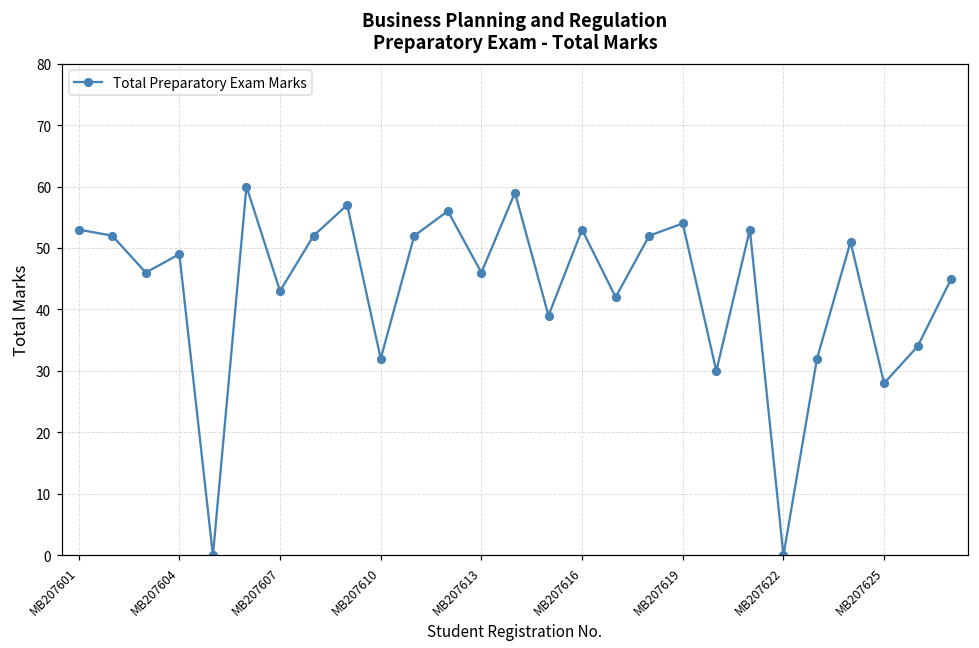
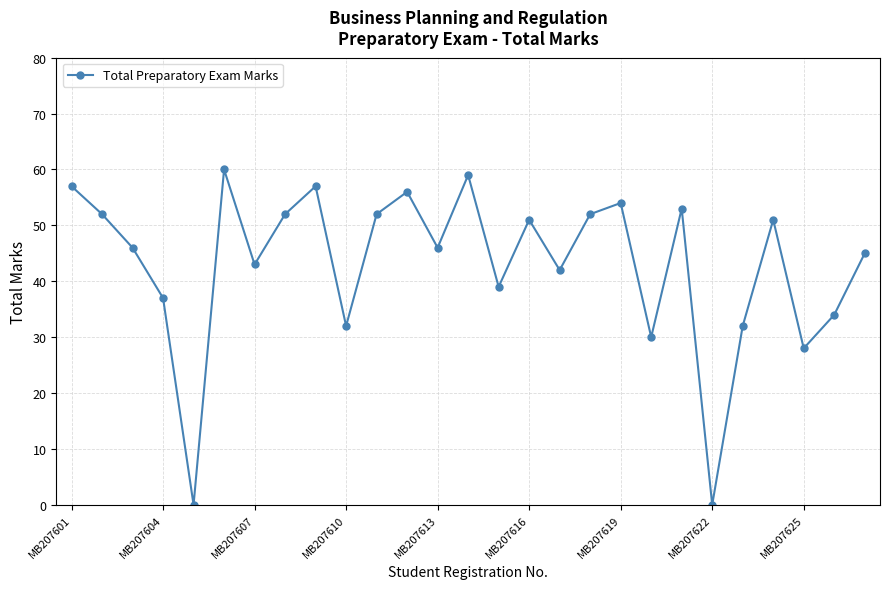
MB207601: 53 -> 57
MB207604: 49 -> 37
MB207616: 53 -> 51
